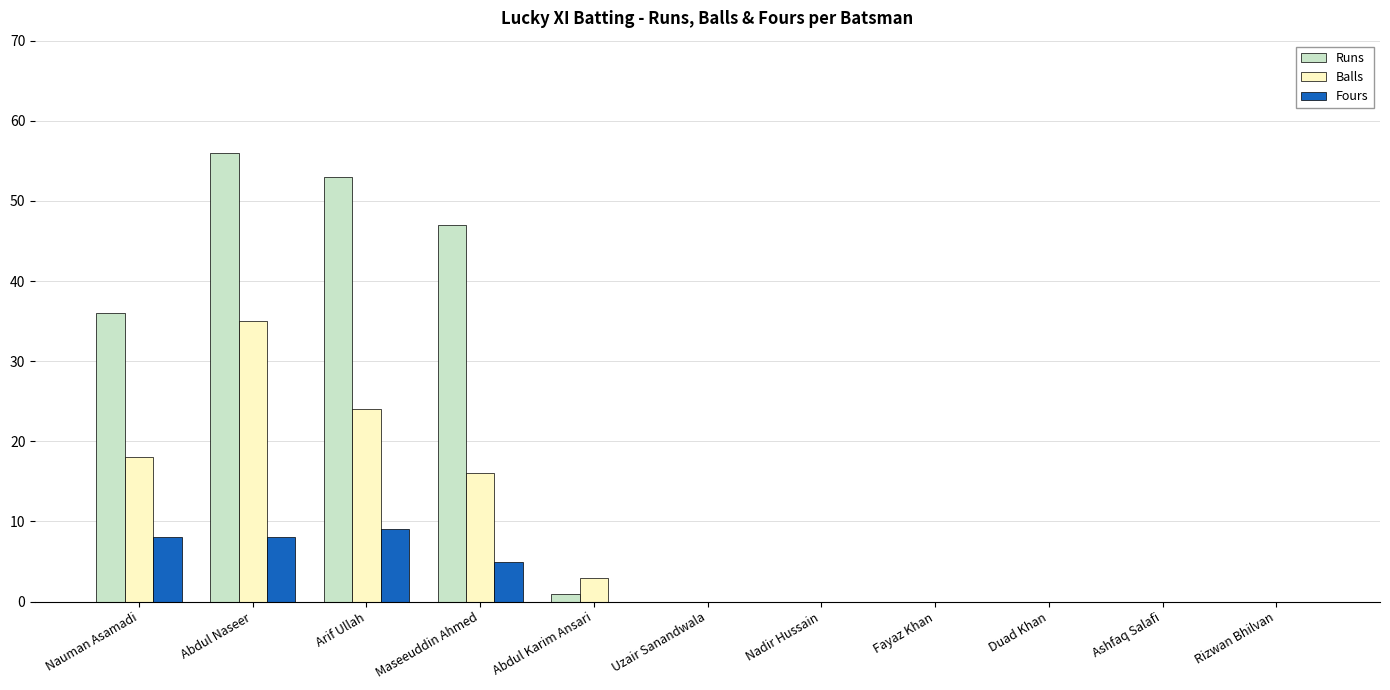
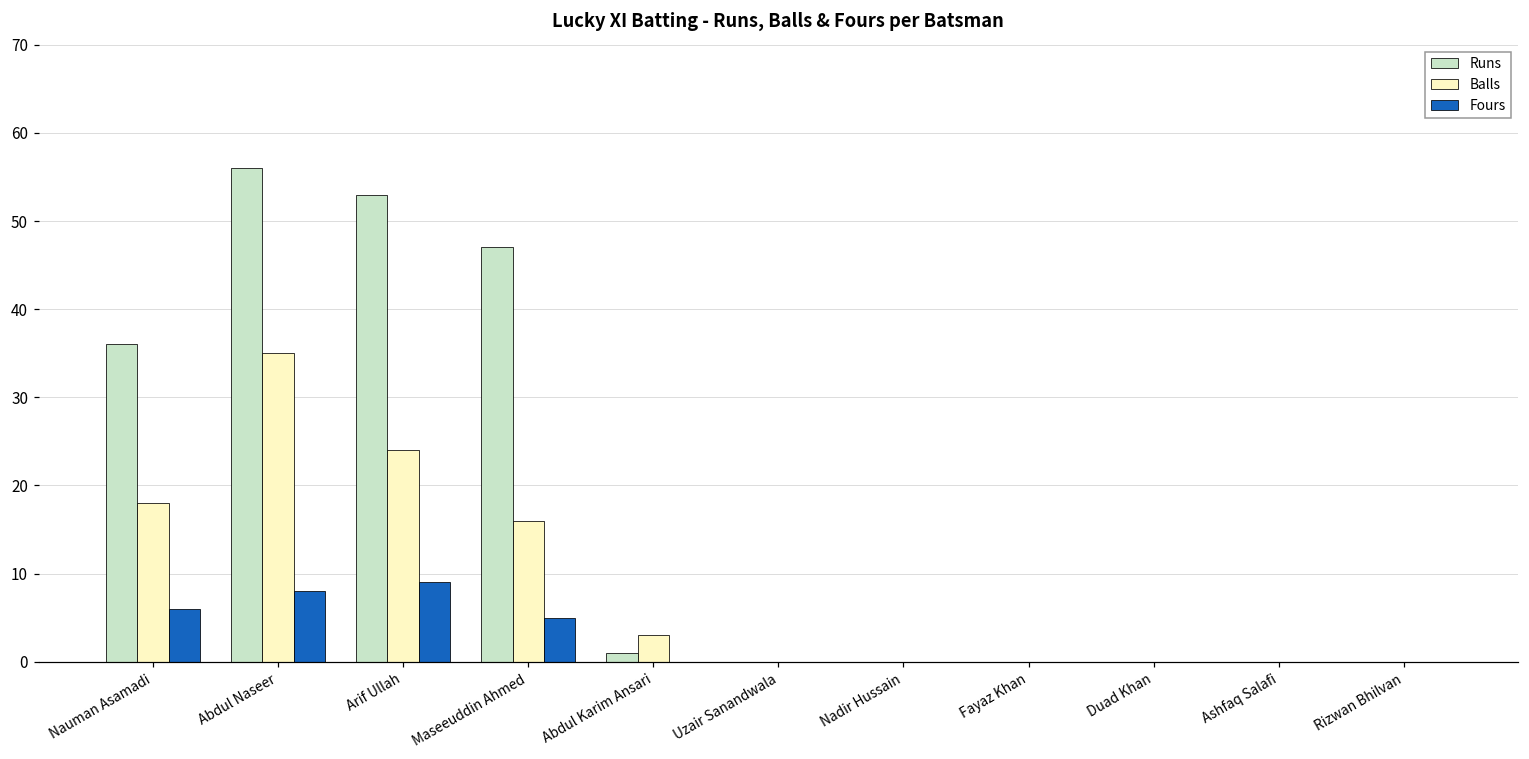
Fours, Nauman Asamadi: 8 -> 6
